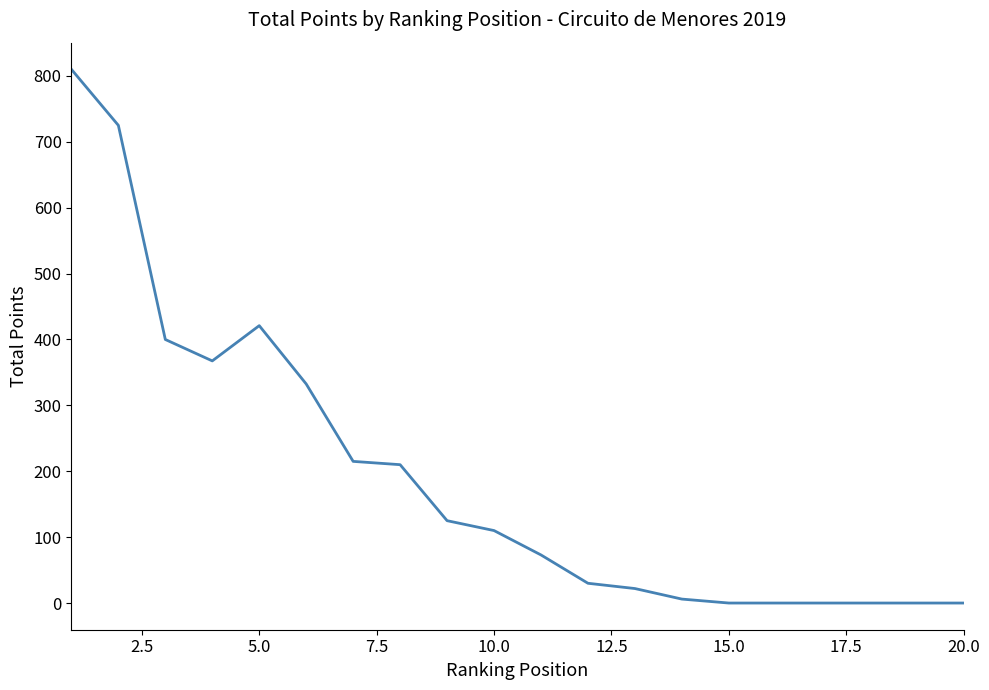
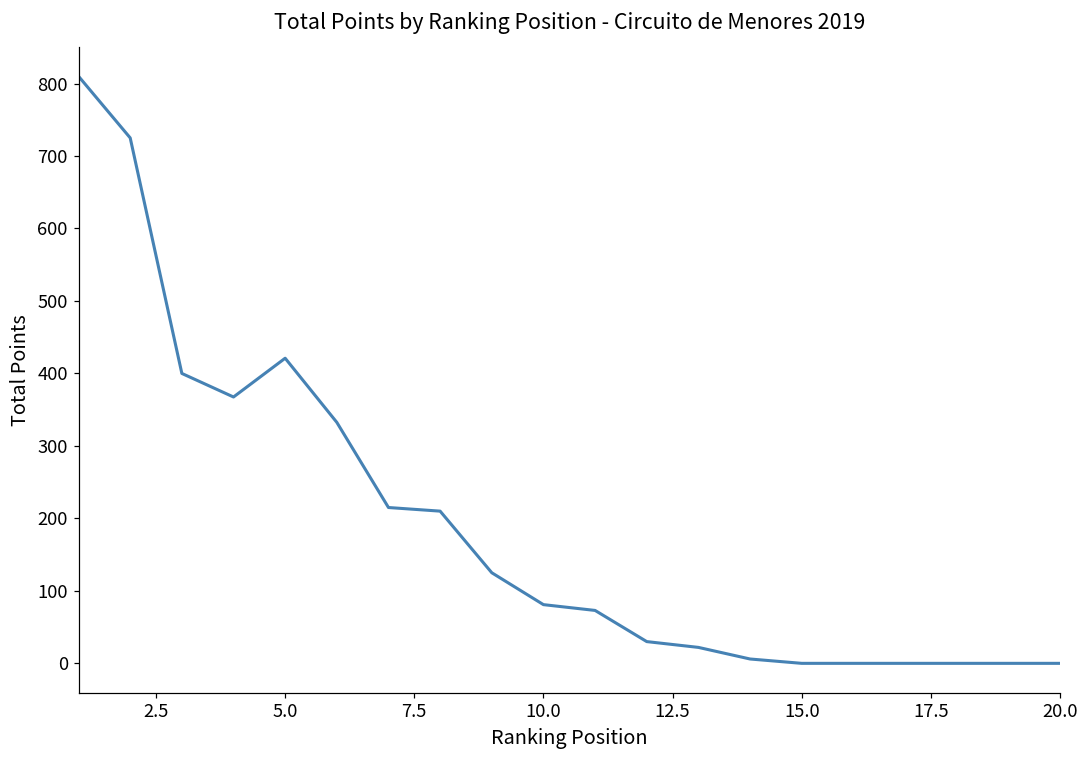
10.0: 110 -> 80
